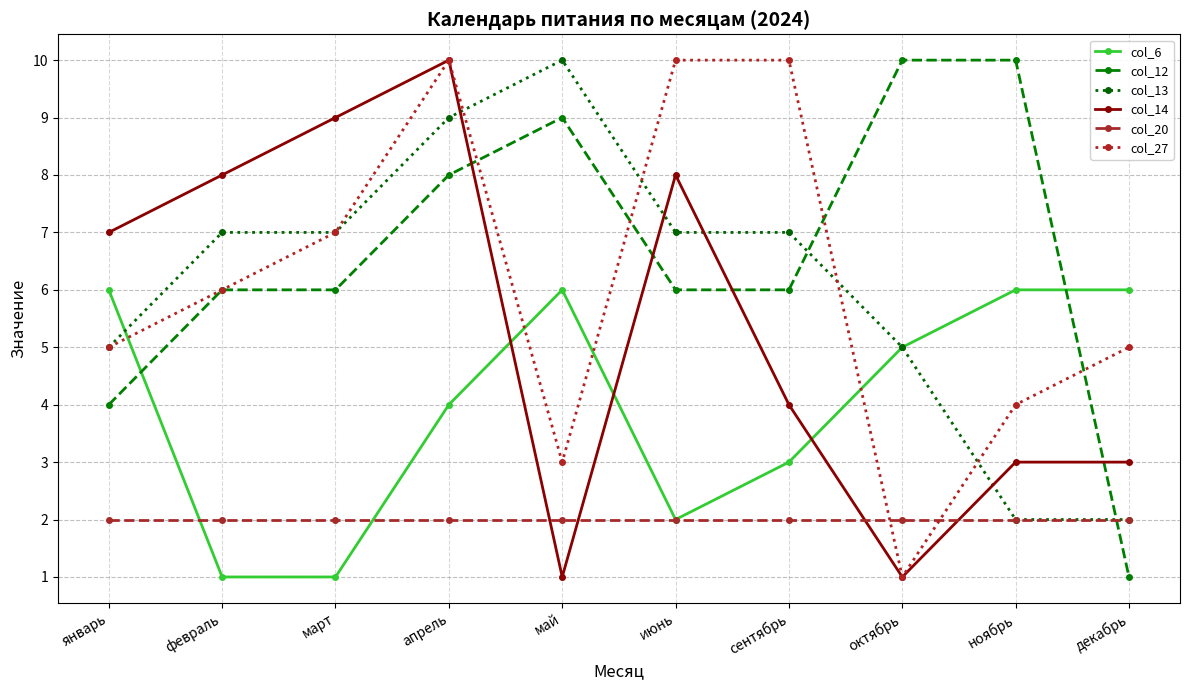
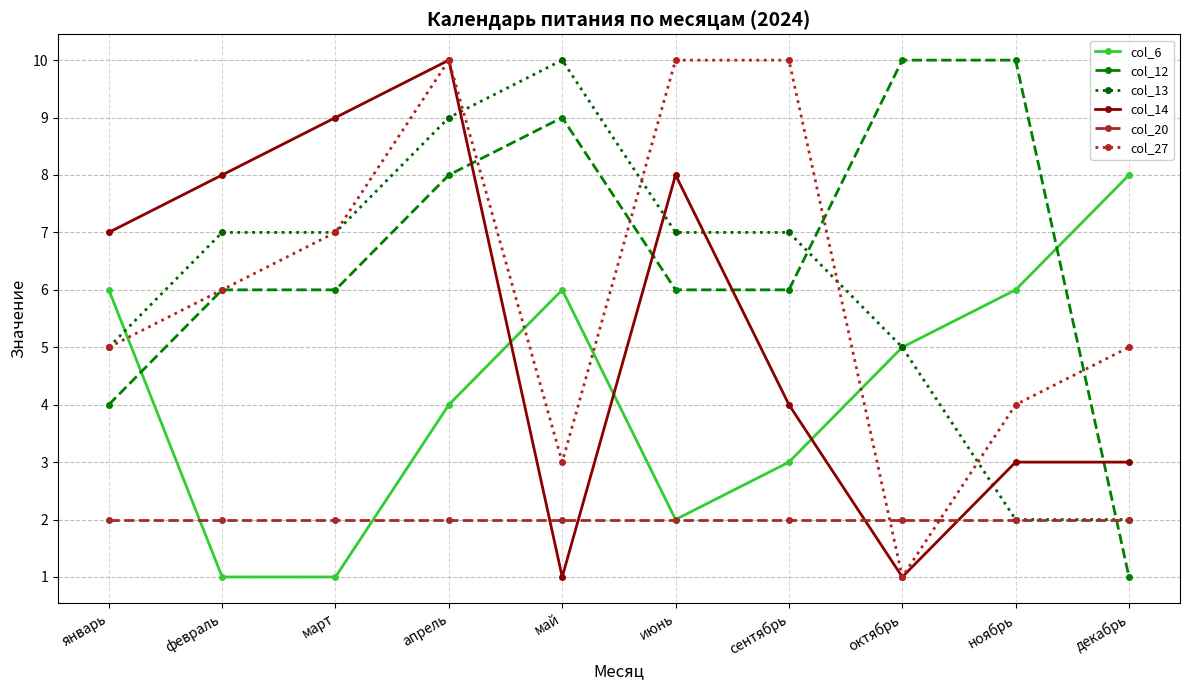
col_6, декабрь: 6 -> 8
